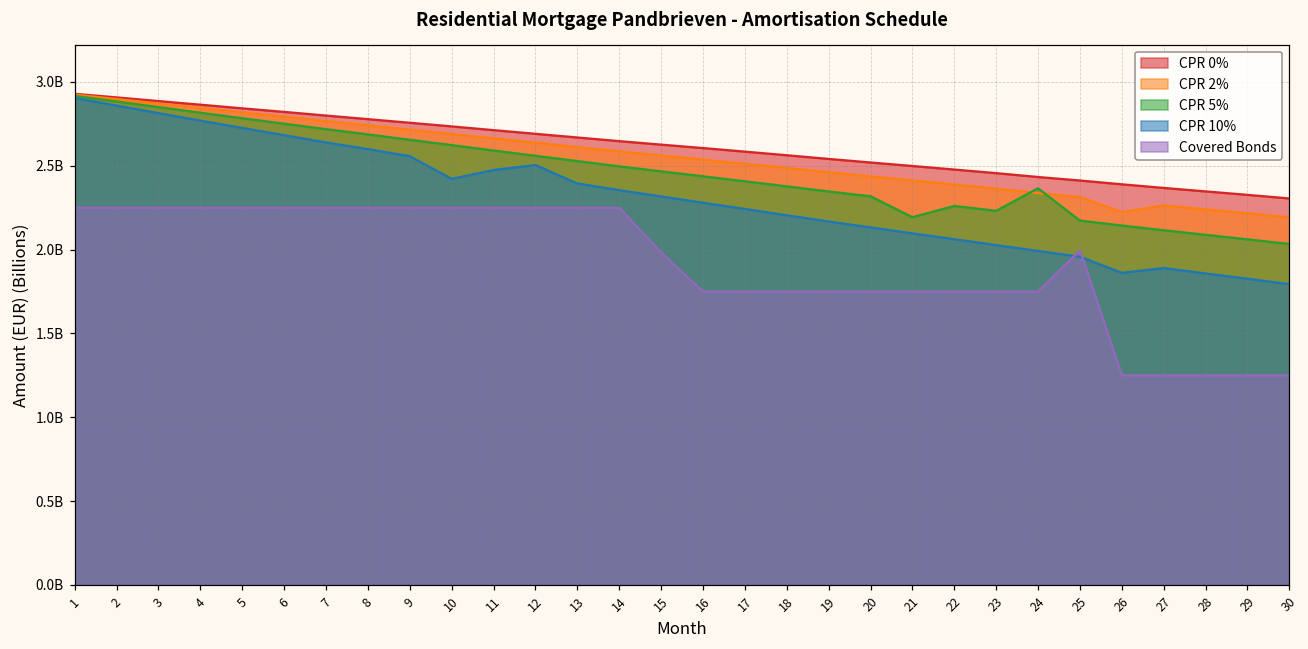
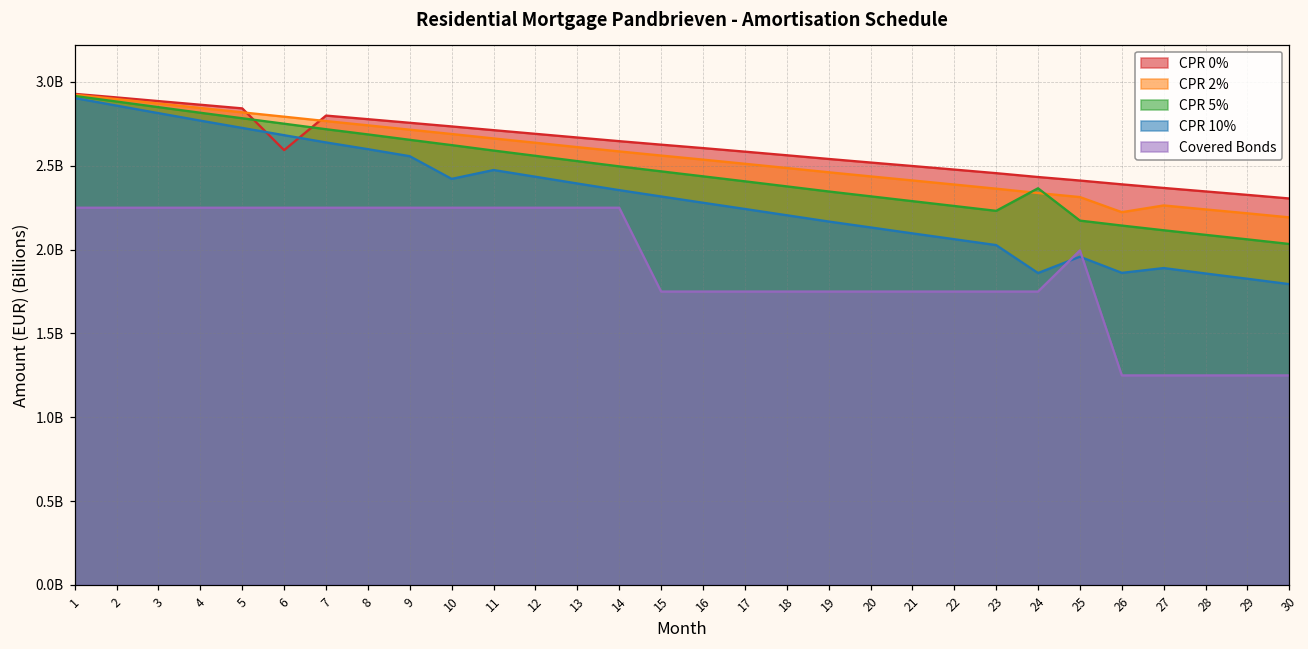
CPR 0%, 6: 2820000000 -> 2590000000
CPR 10%, 12: 2500000000 -> 2430000000
Covered Bonds, 15: 1980000000 -> 1750000000
CPR 5%, 21: 2190000000 -> 2290000000
CPR 10%, 24: 1990000000 -> 1860000000
